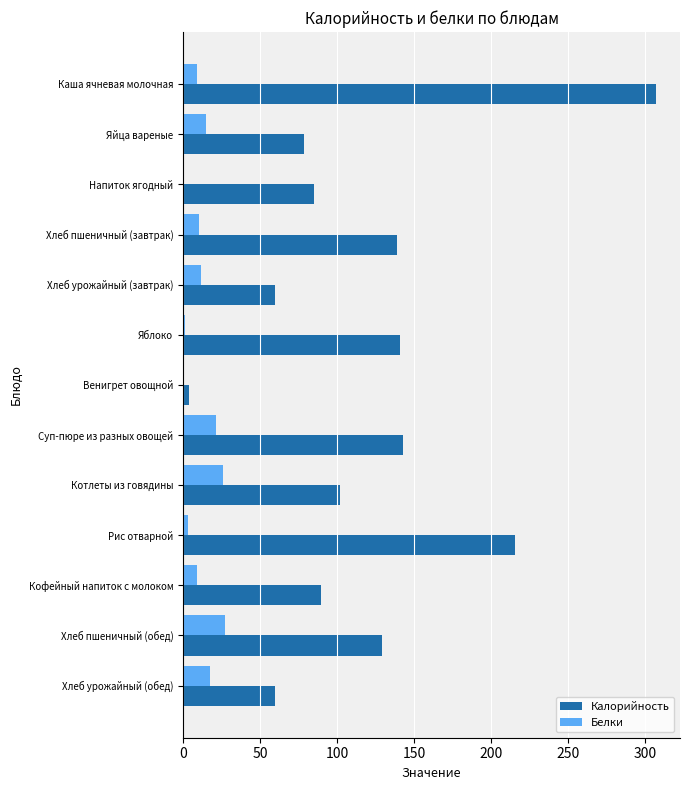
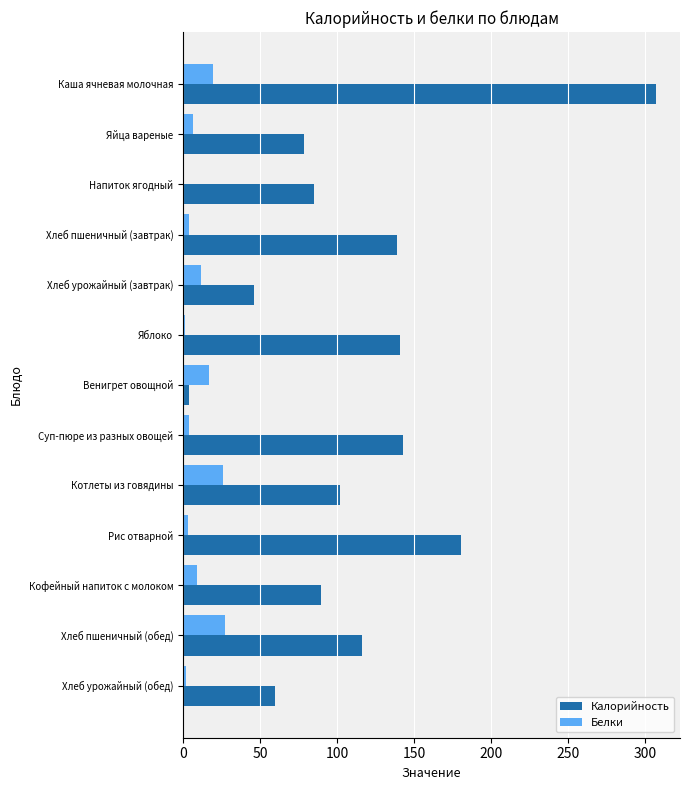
Белки, Каша ячневая молочная: 9 -> 19
Белки, Яйца вареные: 15 -> 6
Белки, Хлеб пшеничный (завтрак): 10 -> 4
Калорийность, Хлеб урожайный (завтрак): 60 -> 46
Белки, Венигрет овощной: 0 -> 17
Белки, Суп-пюре из разных овощей: 22 -> 4
Калорийность, Рис отварной: 215 -> 180
Калорийность, Хлеб пшеничный (обед): 129 -> 116
Белки, Хлеб урожайный (обед): 17 -> 2
